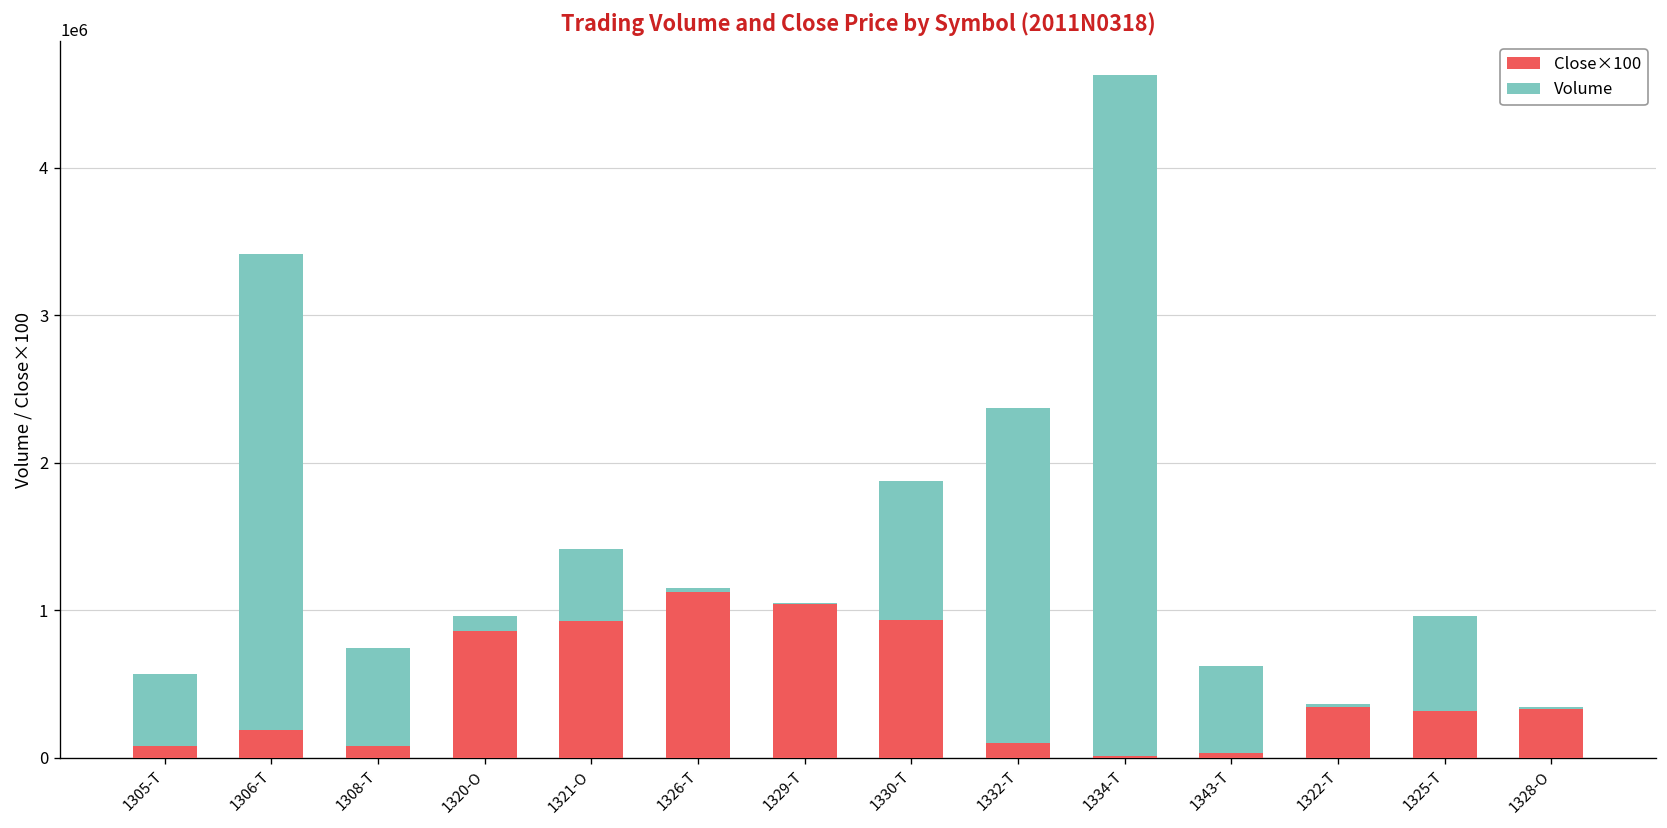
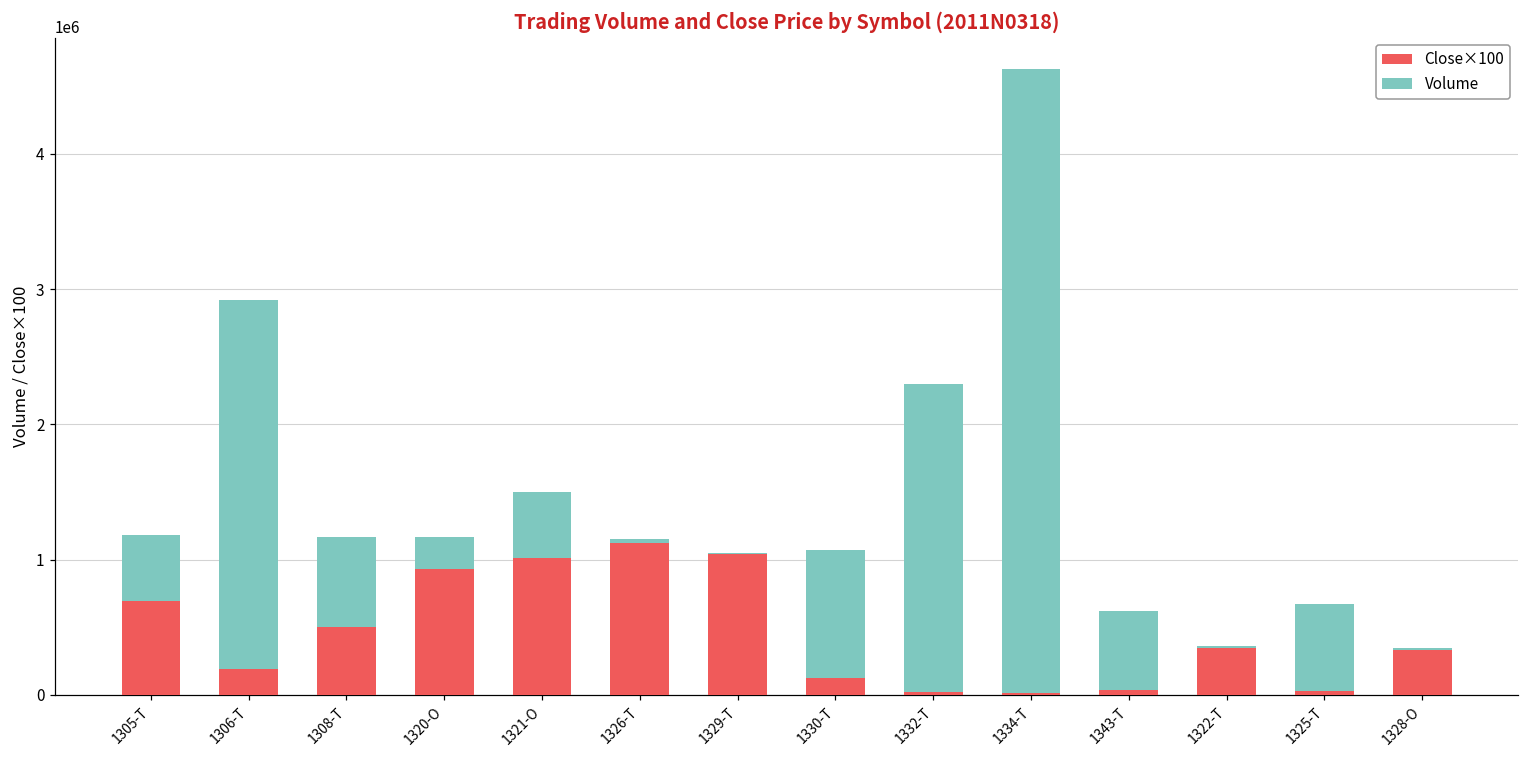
Close×100, 1305-T: 80000 -> 700000
Volume, 1306-T: 3220000 -> 2730000
Close×100, 1308-T: 80000 -> 510000
Close×100, 1320-O: 860000 -> 930000
Volume, 1320-O: 100000 -> 240000
Close×100, 1321-O: 930000 -> 1010000
Close×100, 1330-T: 930000 -> 120000
Close×100, 1332-T: 100000 -> 20000
Close×100, 1325-T: 320000 -> 30000
